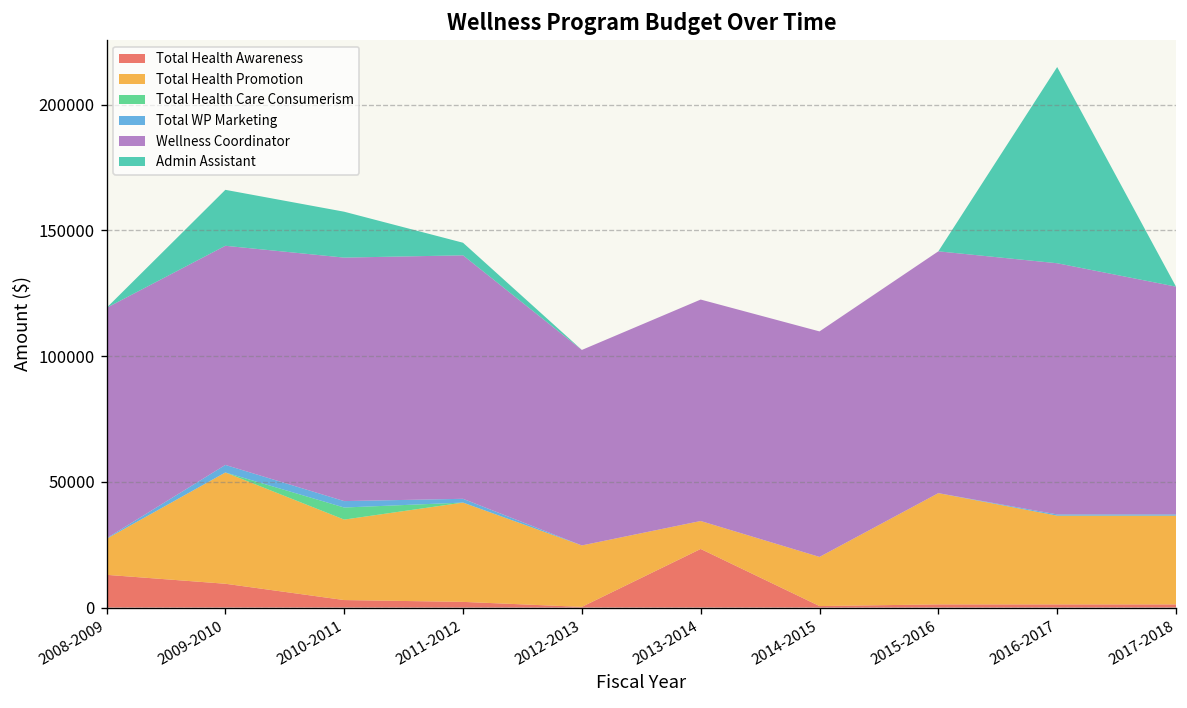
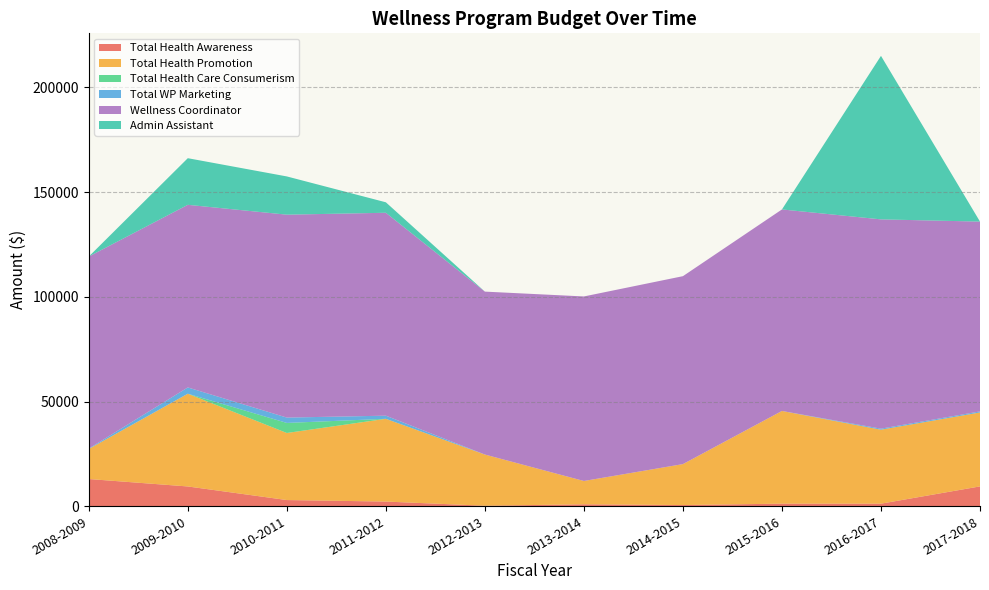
Total Health Awareness, 2013-2014: 23000 -> 1000
Total Health Awareness, 2017-2018: 1000 -> 9000
